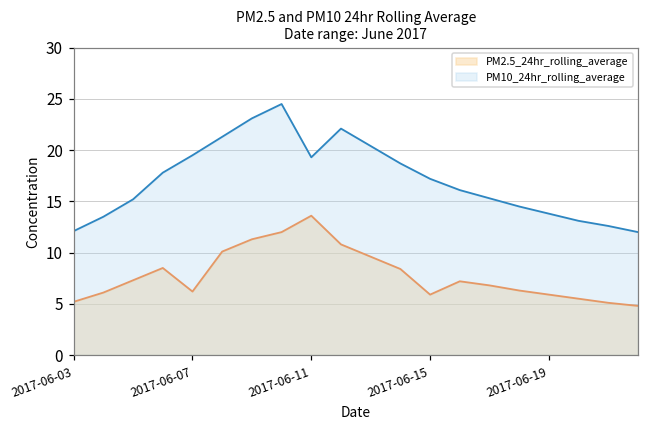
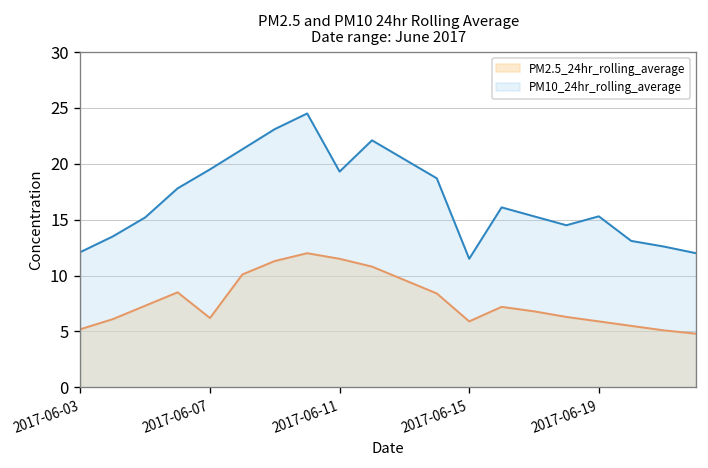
PM2.5_24hr_rolling_average, 2017-06-11: 14 -> 12
PM10_24hr_rolling_average, 2017-06-15: 17 -> 12
PM10_24hr_rolling_average, 2017-06-19: 14 -> 15
